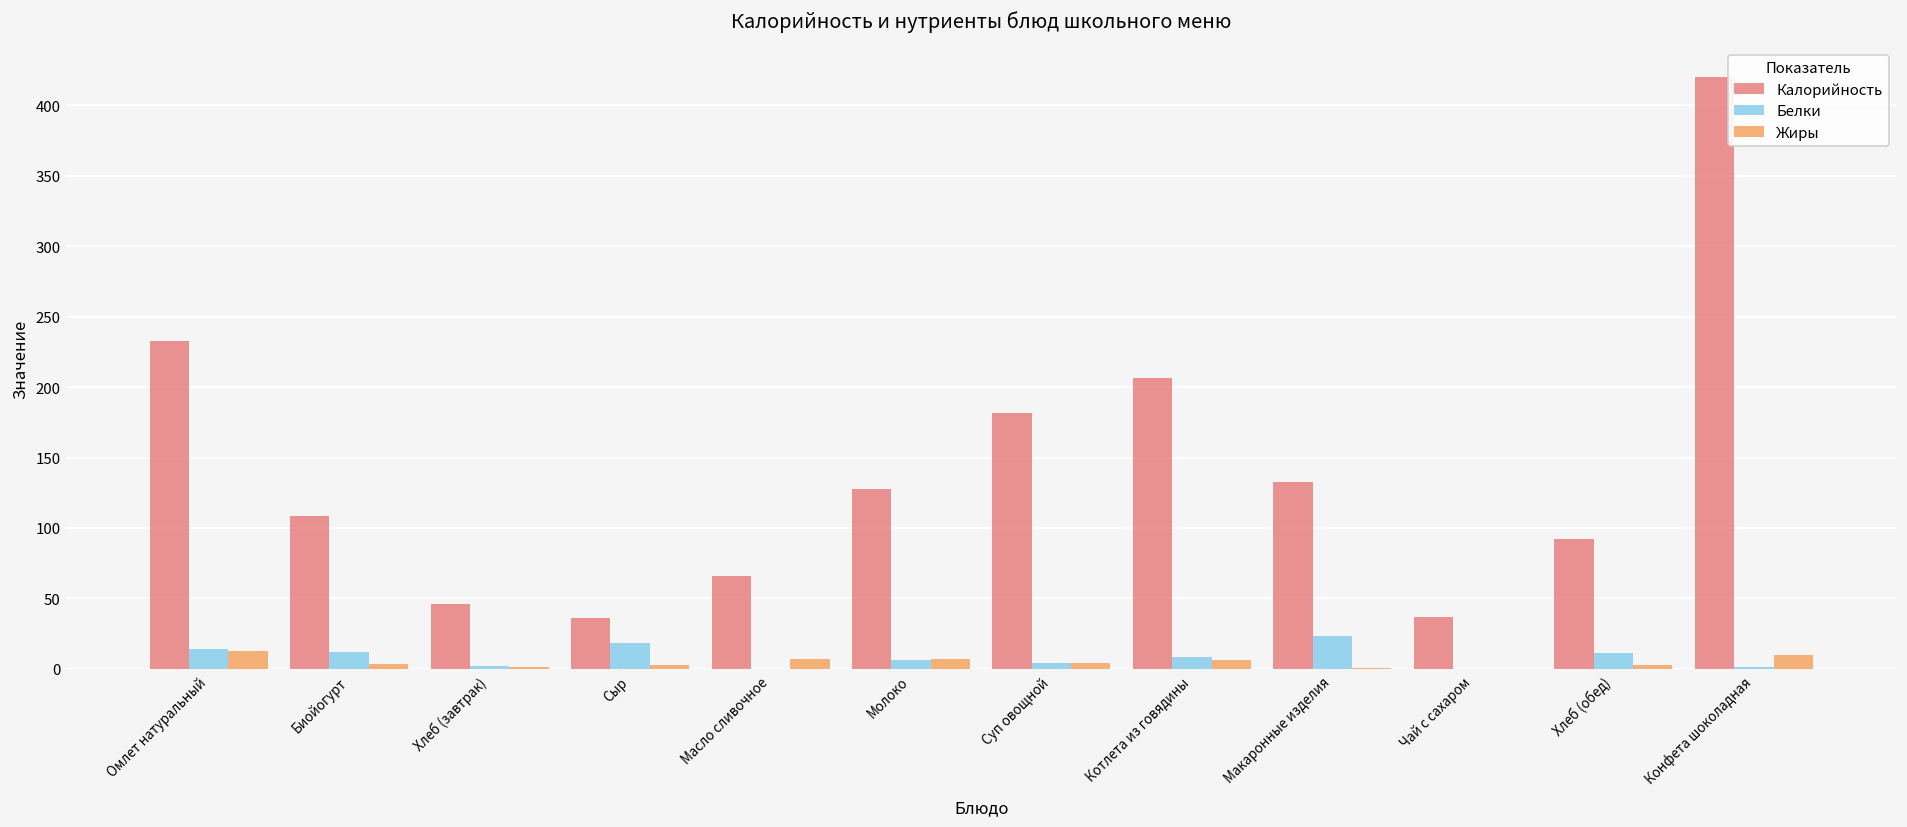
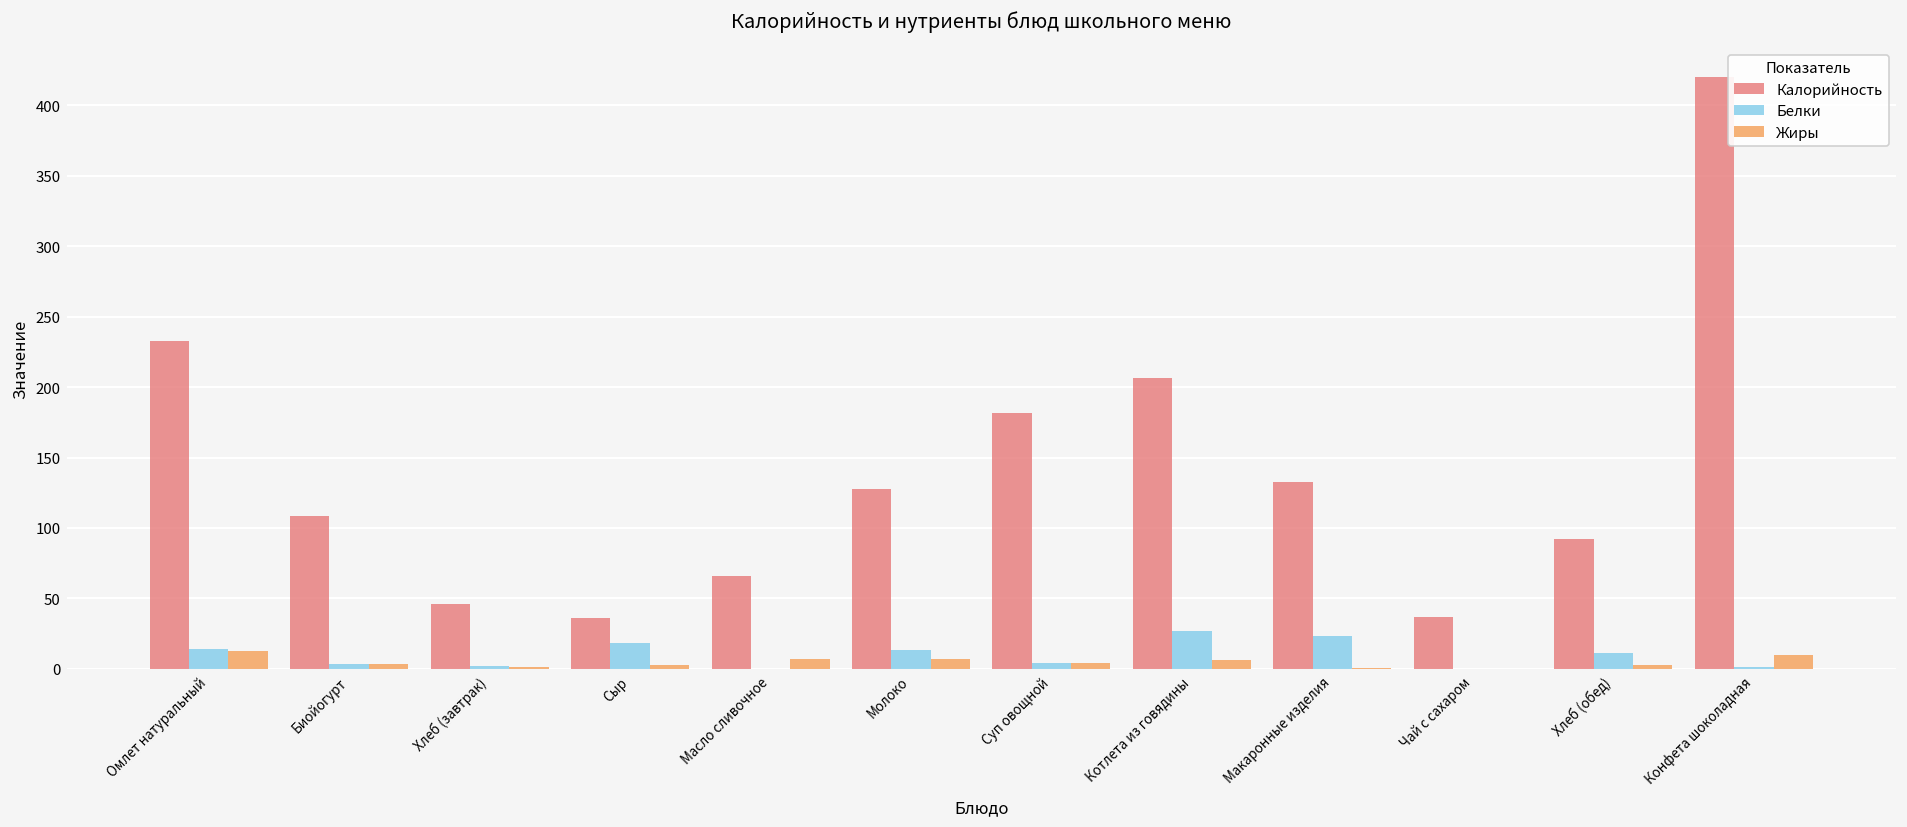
Белки, Биойогурт: 12 -> 4
Белки, Молоко: 6 -> 14
Белки, Котлета из говядины: 9 -> 27
